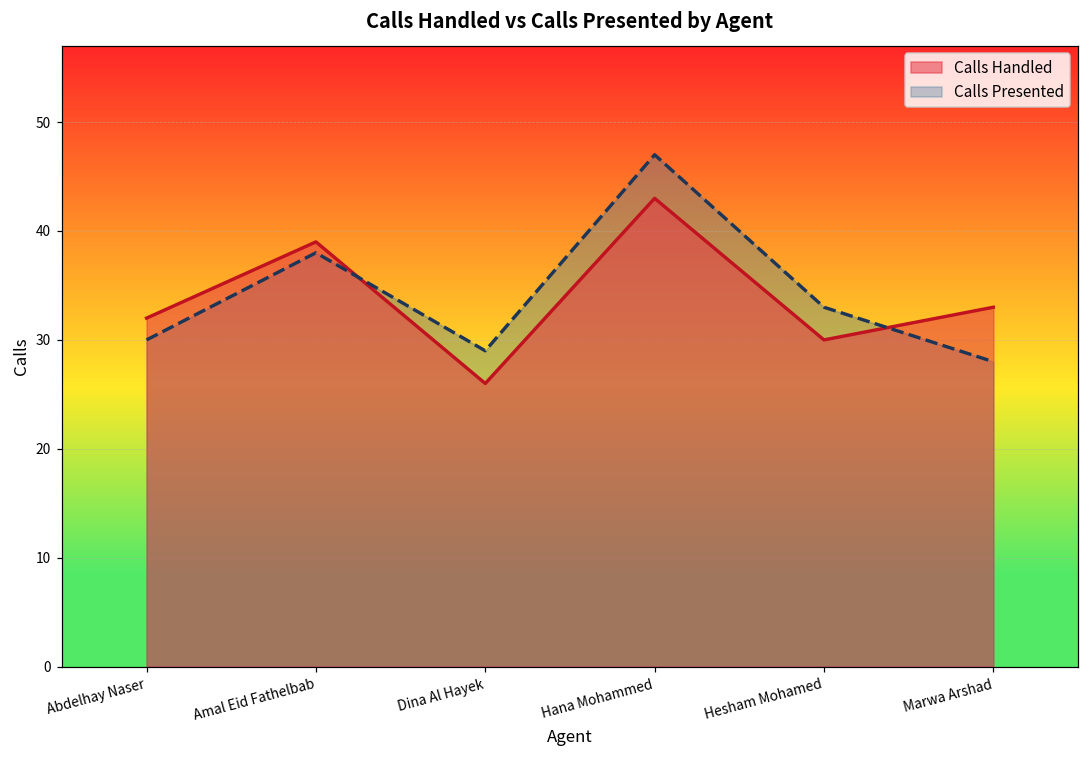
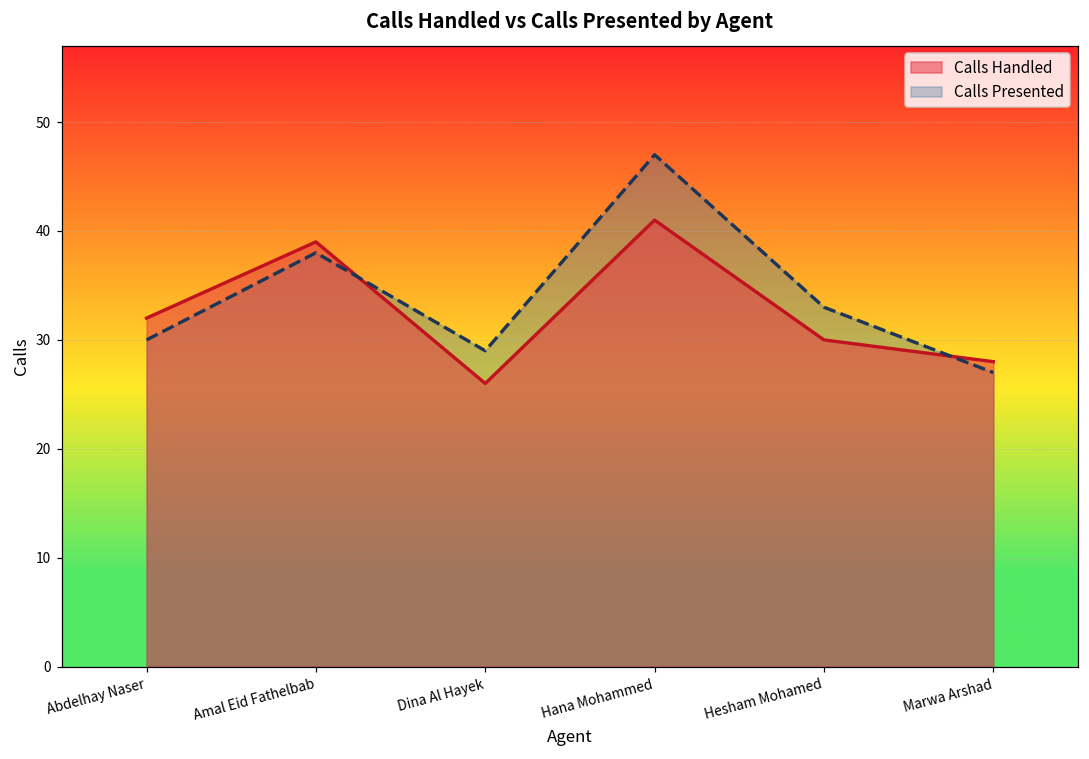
Calls Handled, Hana Mohammed: 43 -> 41
Calls Handled, Marwa Arshad: 33 -> 28
Calls Presented, Marwa Arshad: 28 -> 27
